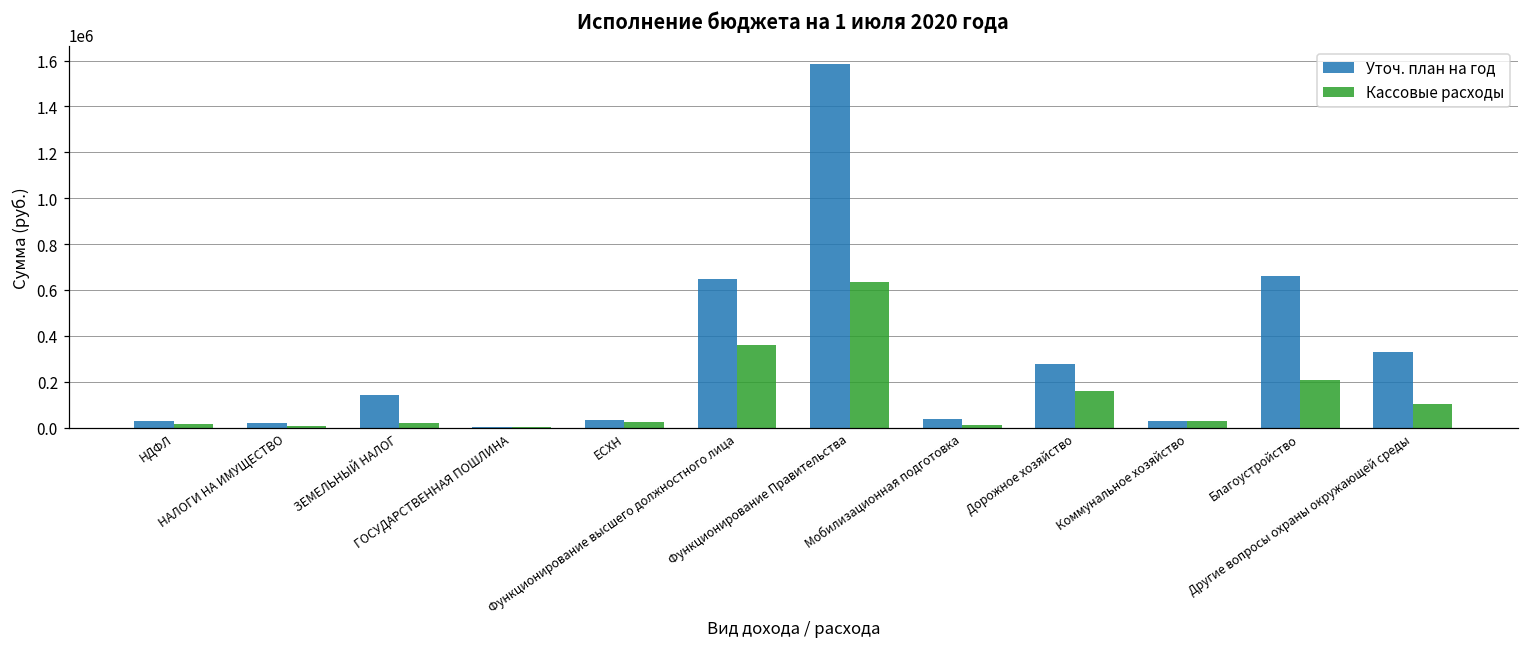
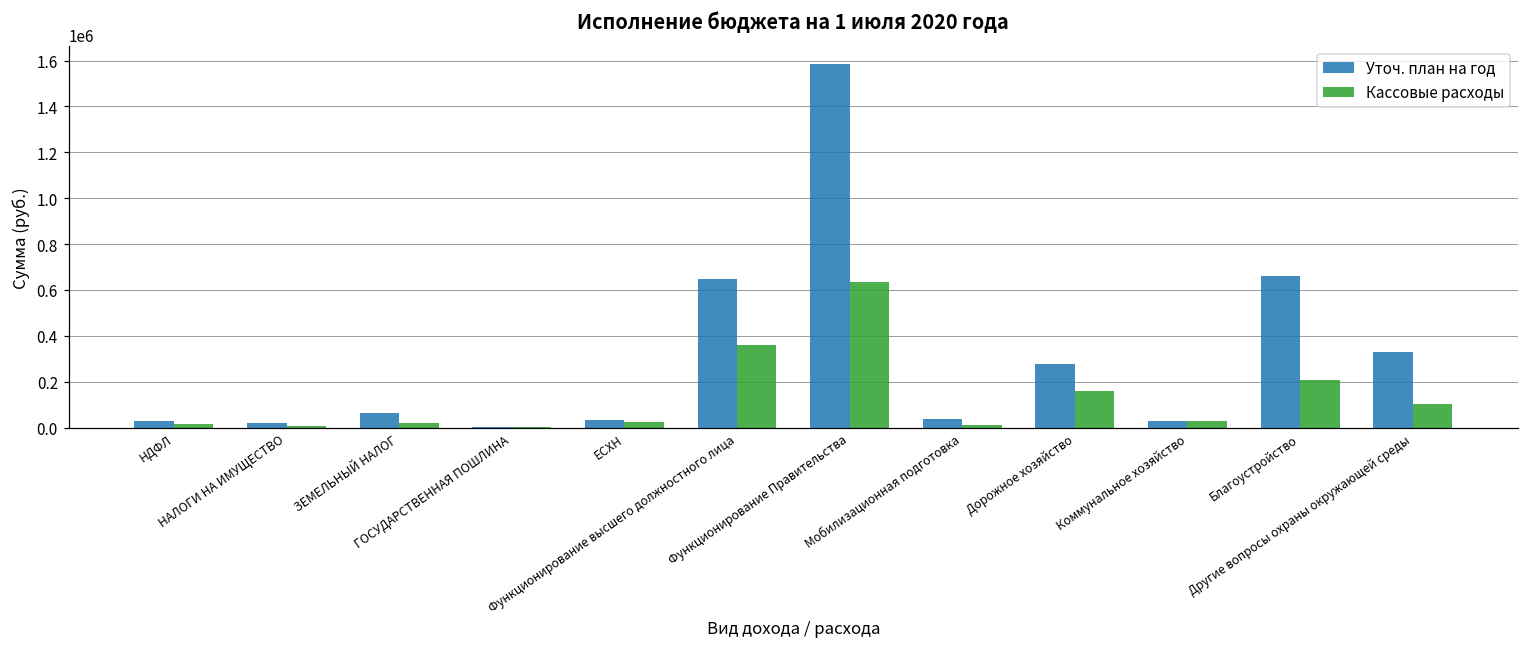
Уточ. план на год, ЗЕМЕЛЬНЫЙ НАЛОГ: 140000 -> 60000
